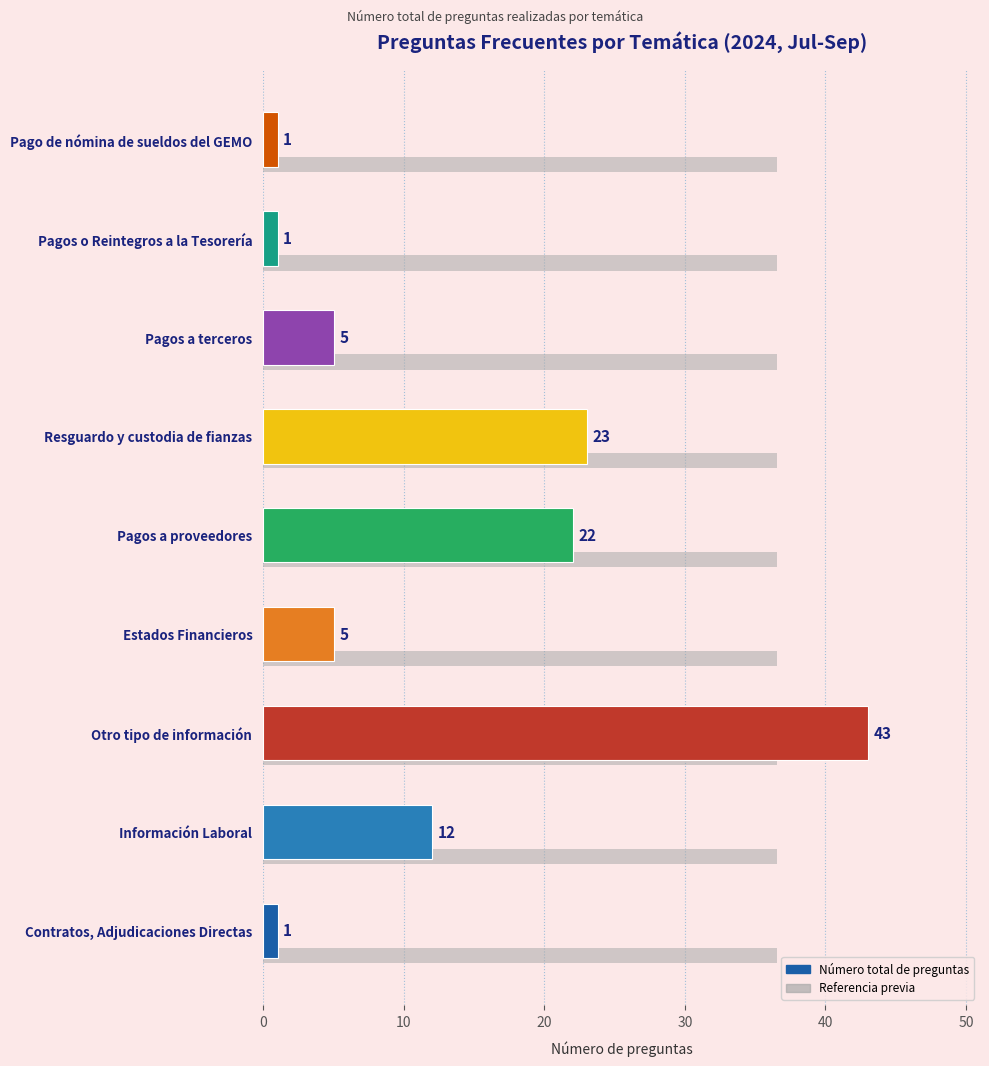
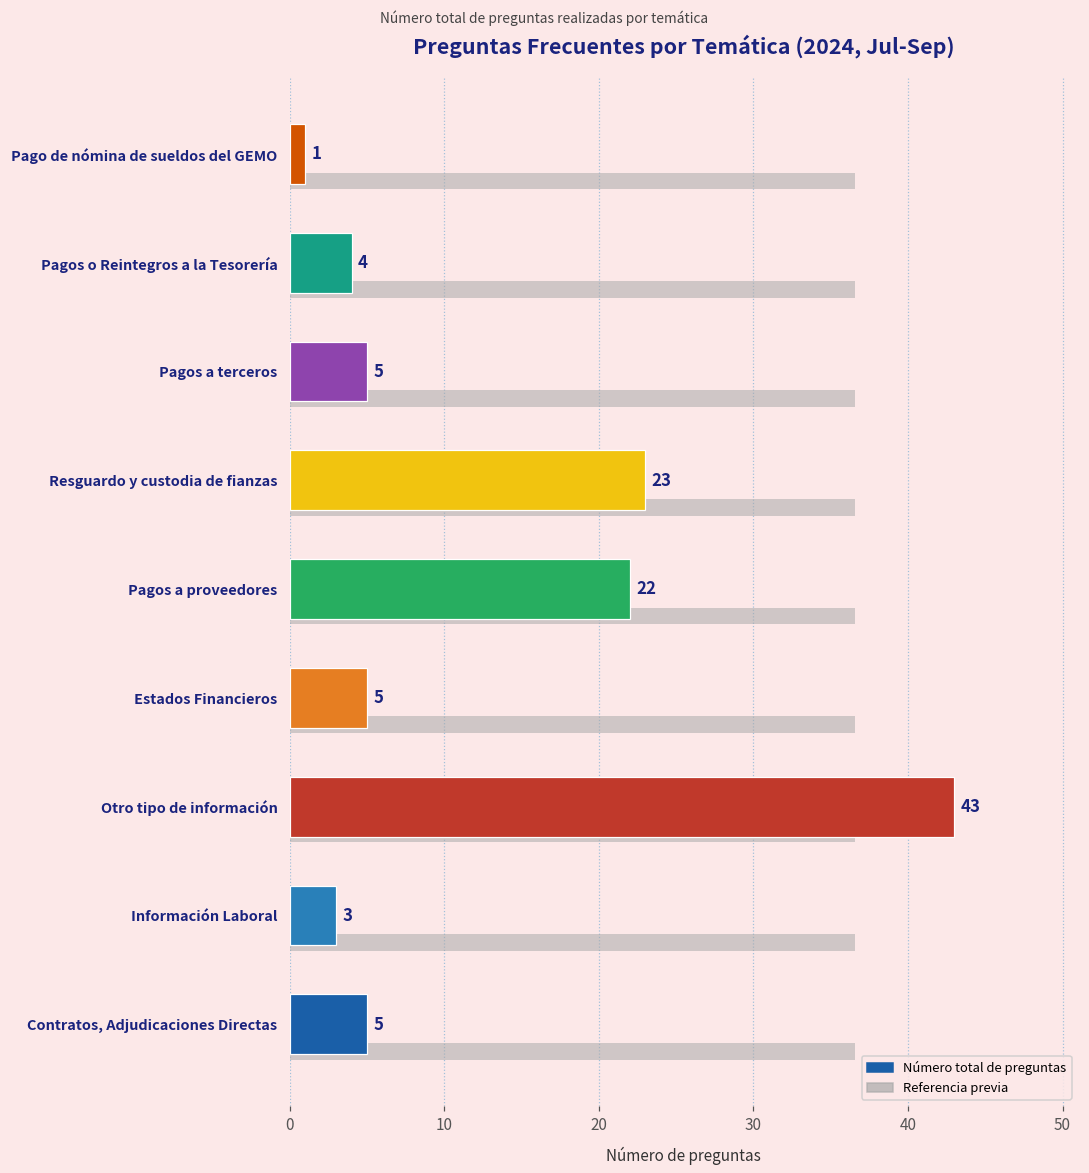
Número total de preguntas, Pagos o Reintegros a la Tesorería: 1 -> 4
Número total de preguntas, Información Laboral: 12 -> 3
Número total de preguntas, Contratos, Adjudicaciones Directas: 1 -> 5
